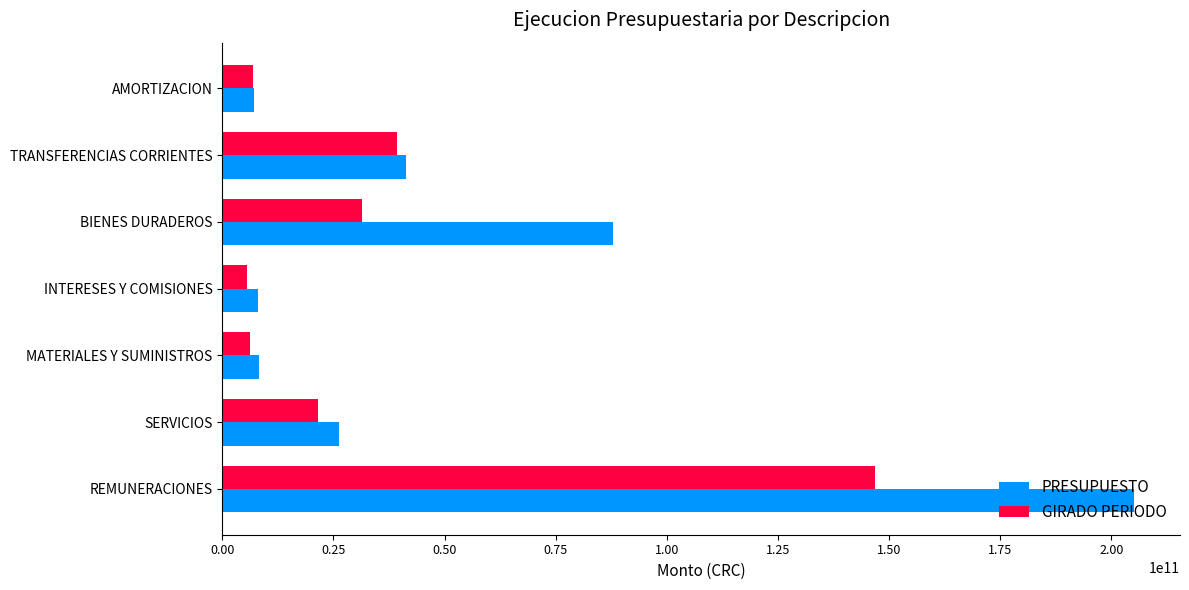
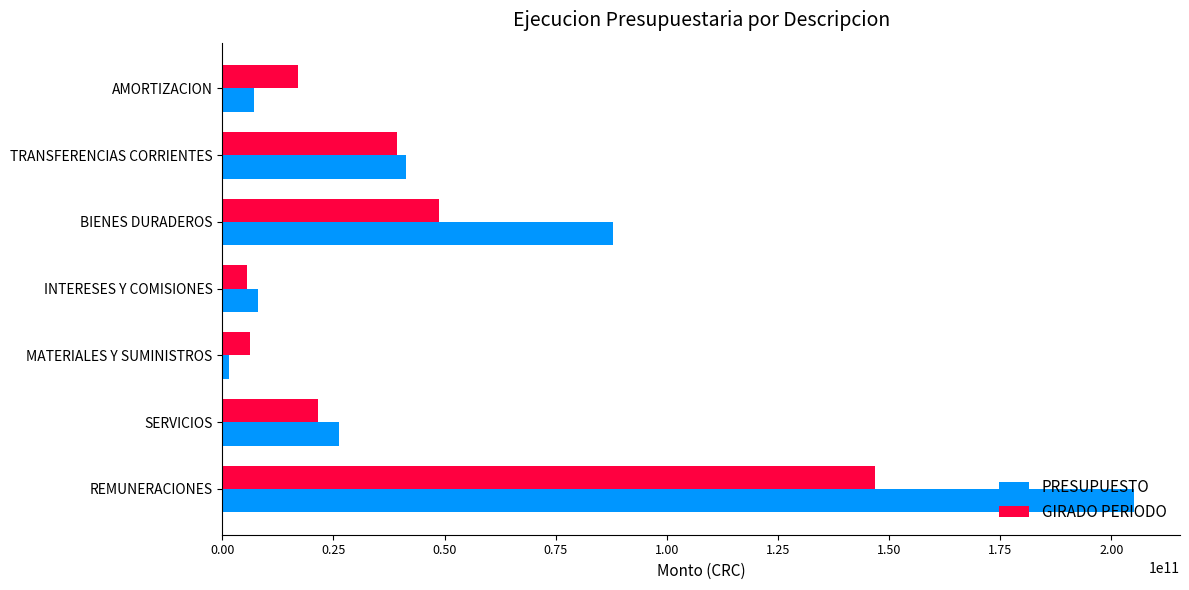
GIRADO PERIODO, AMORTIZACION: 7000000000 -> 17000000000
GIRADO PERIODO, BIENES DURADEROS: 31000000000 -> 49000000000
PRESUPUESTO, MATERIALES Y SUMINISTROS: 8000000000 -> 2000000000
